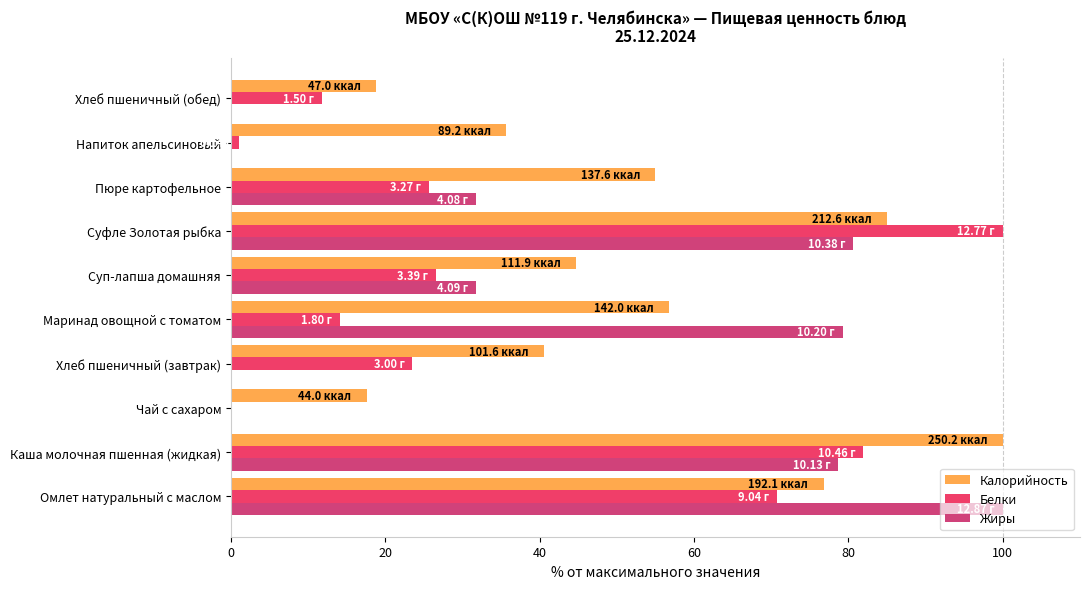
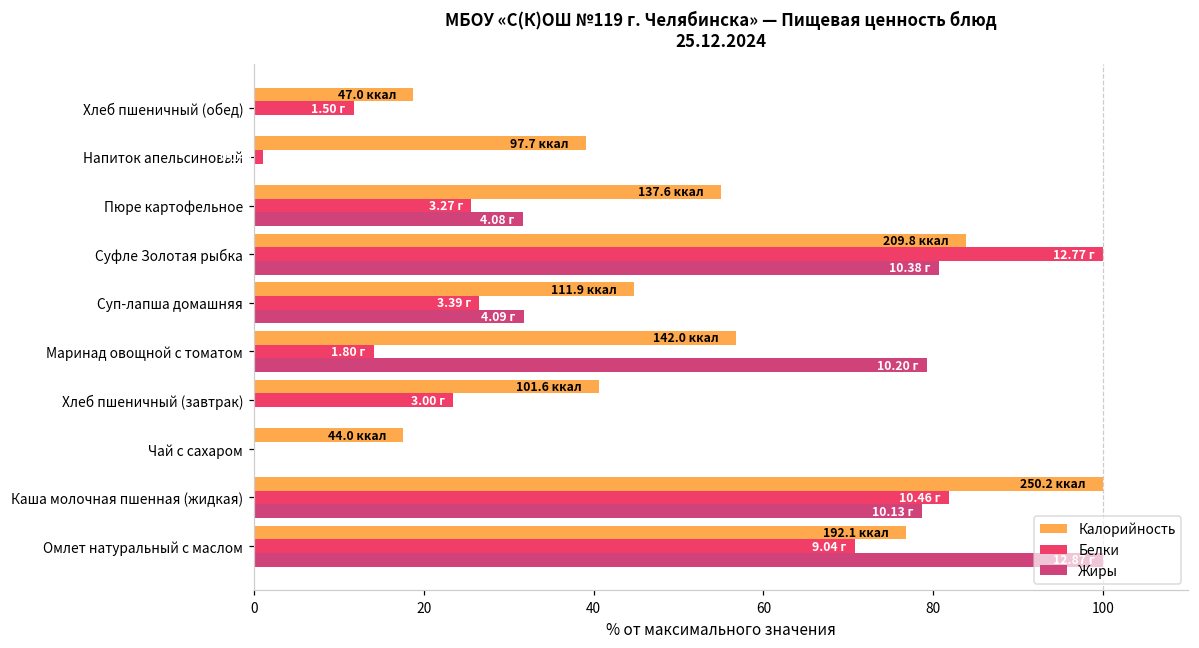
Калорийность, Напиток апельсиновый: 89.2 -> 97.7
Калорийность, Суфле Золотая рыбка: 212.6 -> 209.8
